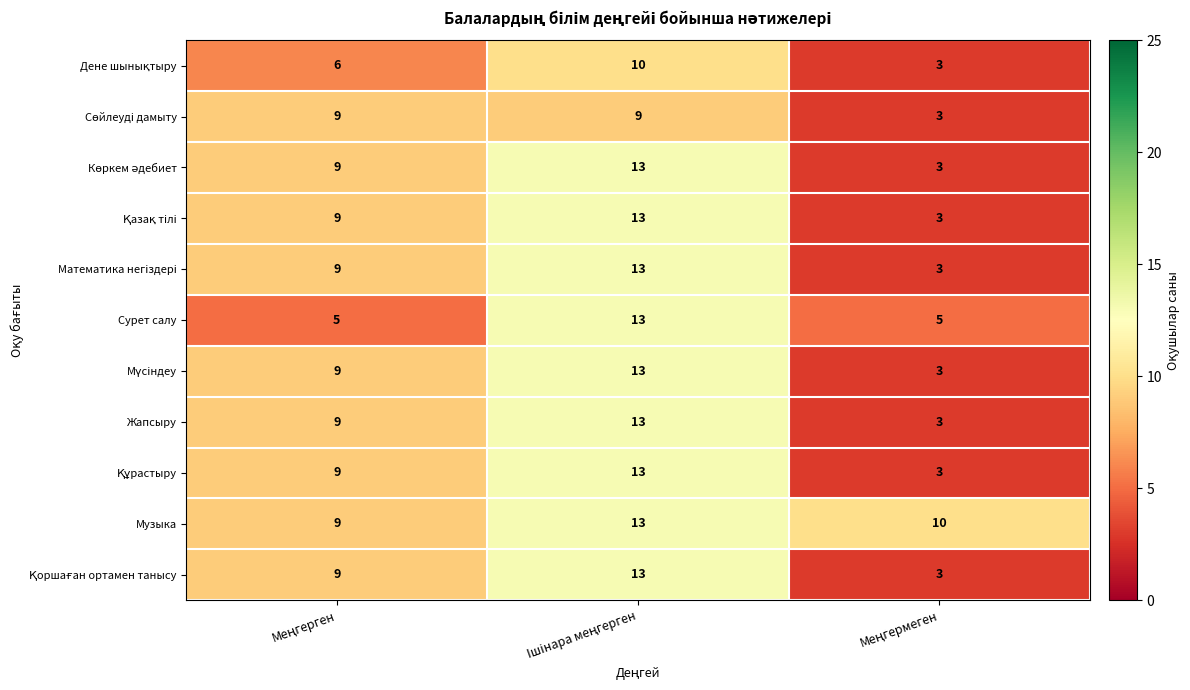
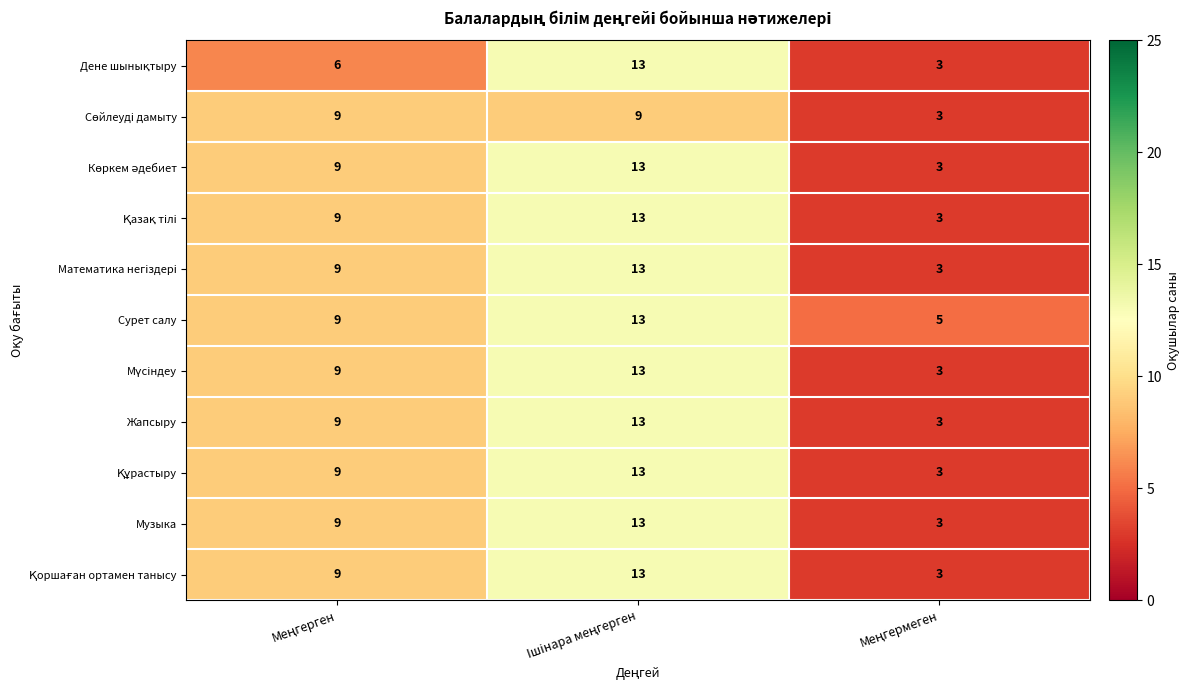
Дене шынықтыру, Ішінара меңгерген: 10 -> 13
Сурет салу, Меңгерген: 5 -> 9
Музыка, Меңгермеген: 10 -> 3
